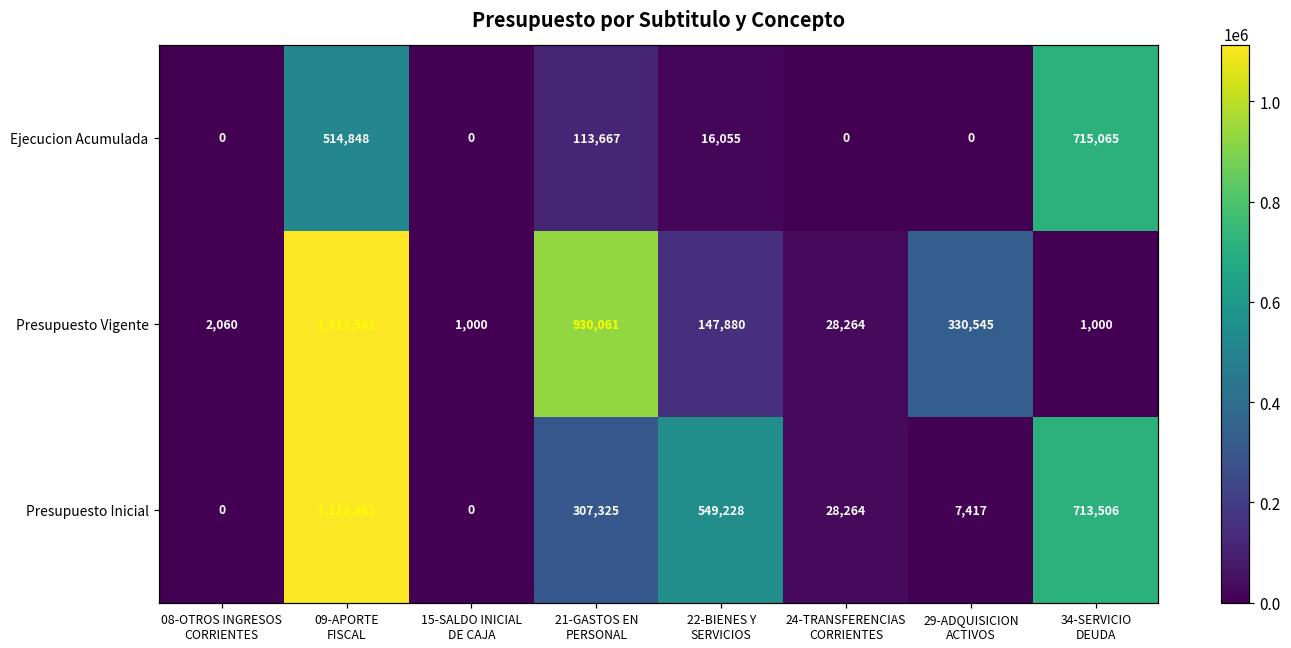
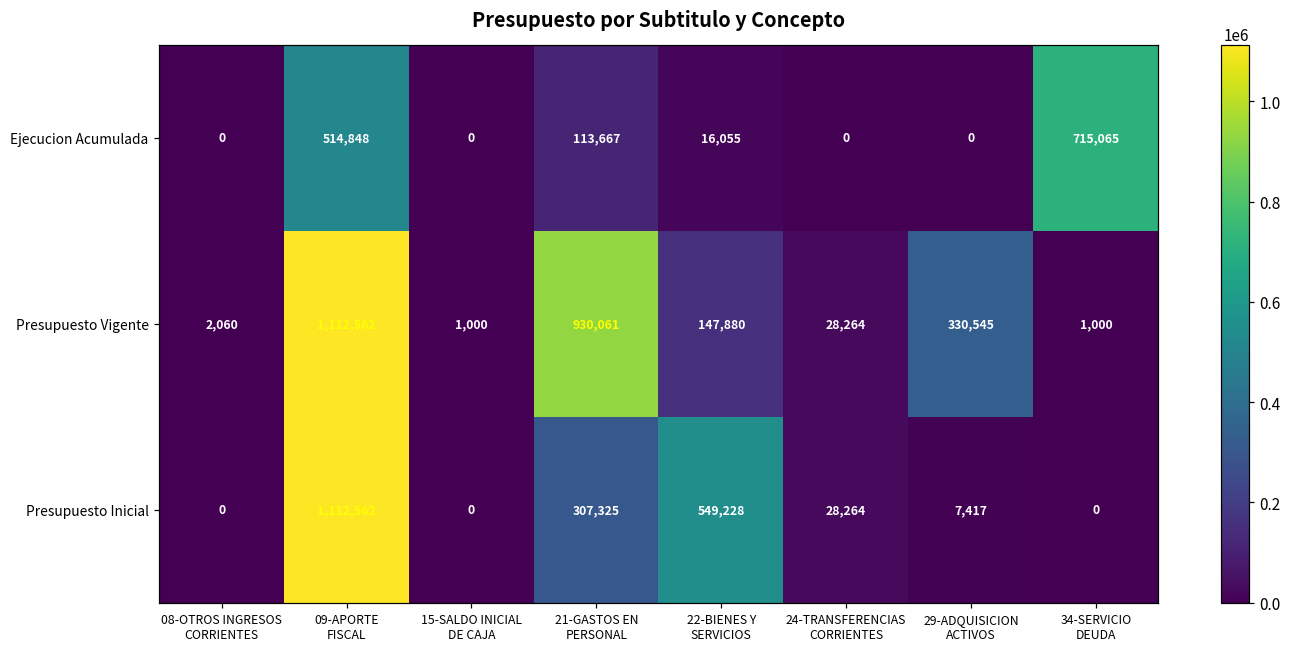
Presupuesto Inicial, 34-SERVICIO DEUDA: 713,506 -> 0
